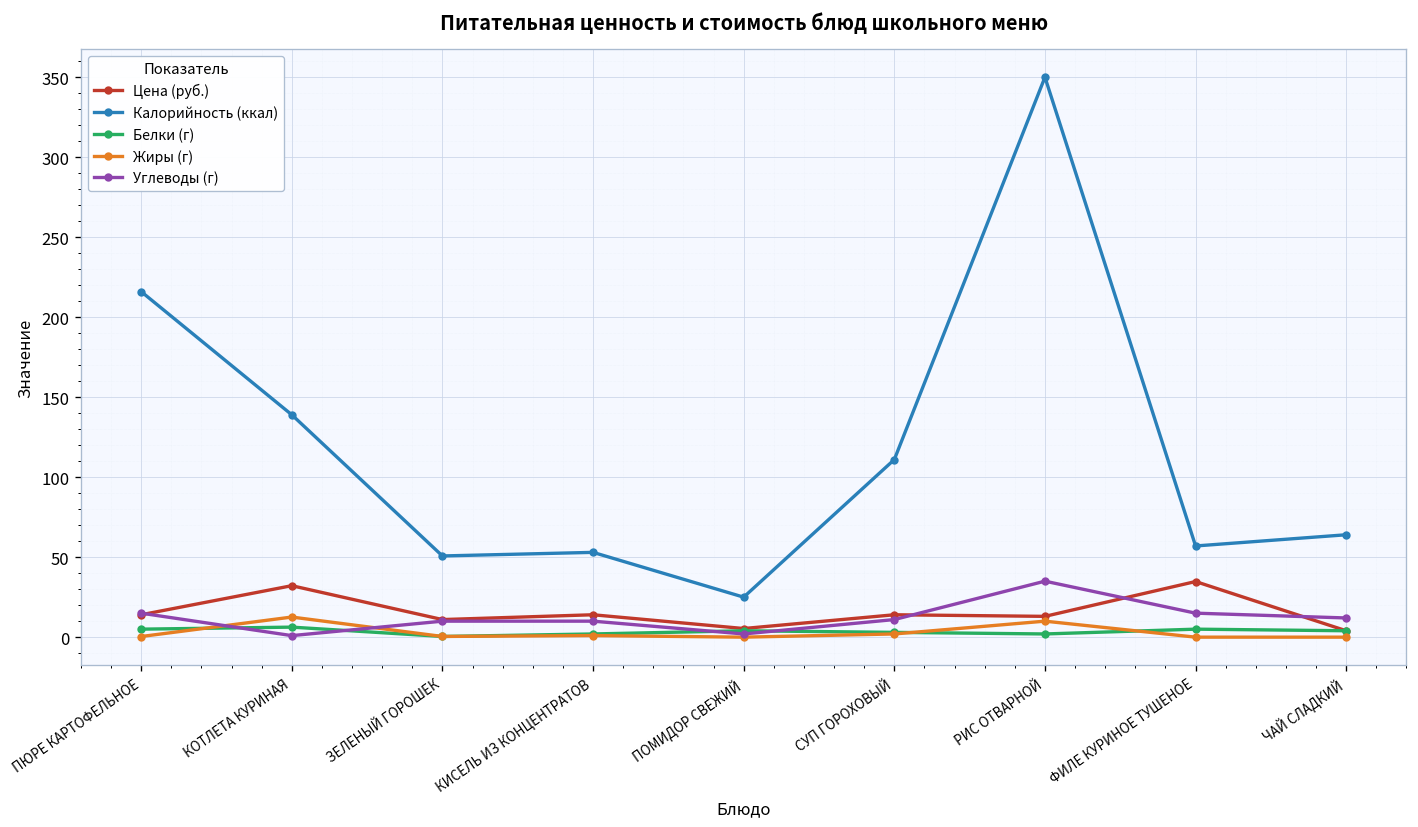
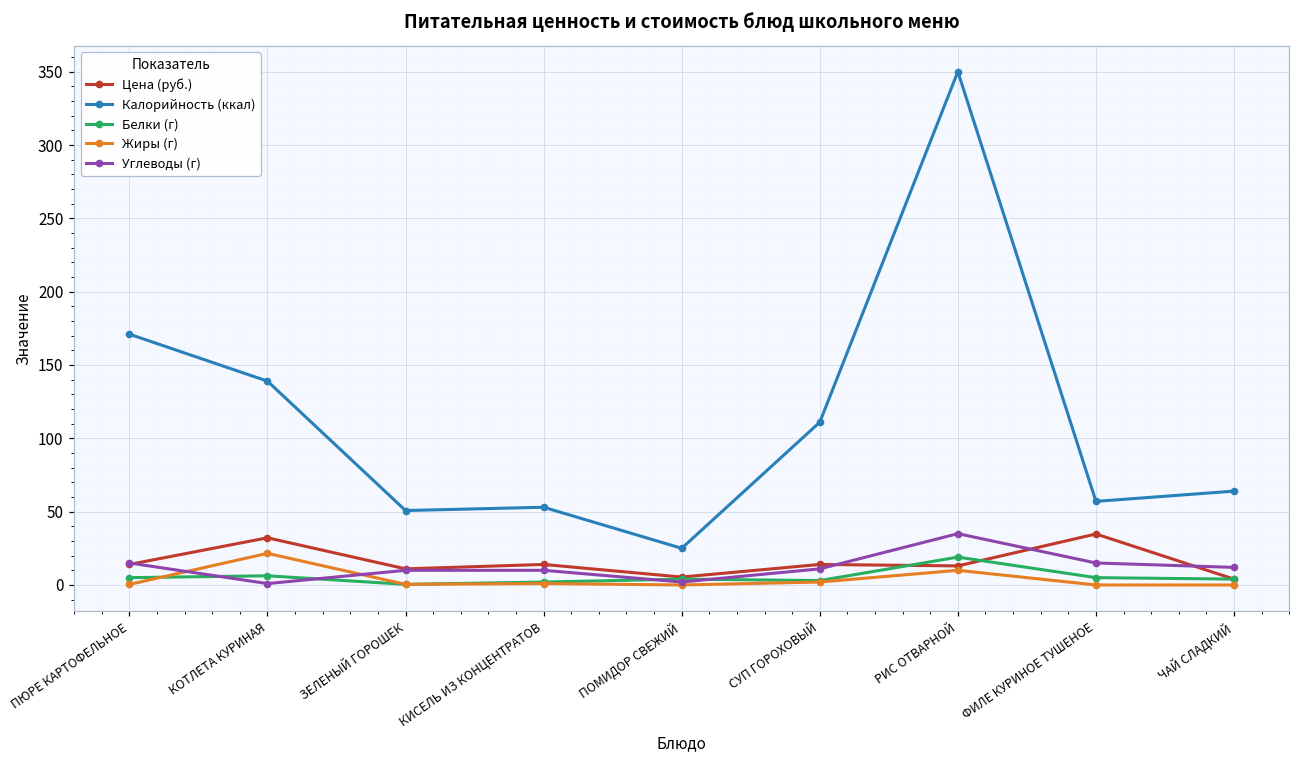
Калорийность (ккал), ПЮРЕ КАРТОФЕЛЬНОЕ: 216 -> 171
Жиры (г), КОТЛЕТА КУРИНАЯ: 13 -> 22
Белки (г), РИС ОТВАРНОЙ: 2 -> 19
